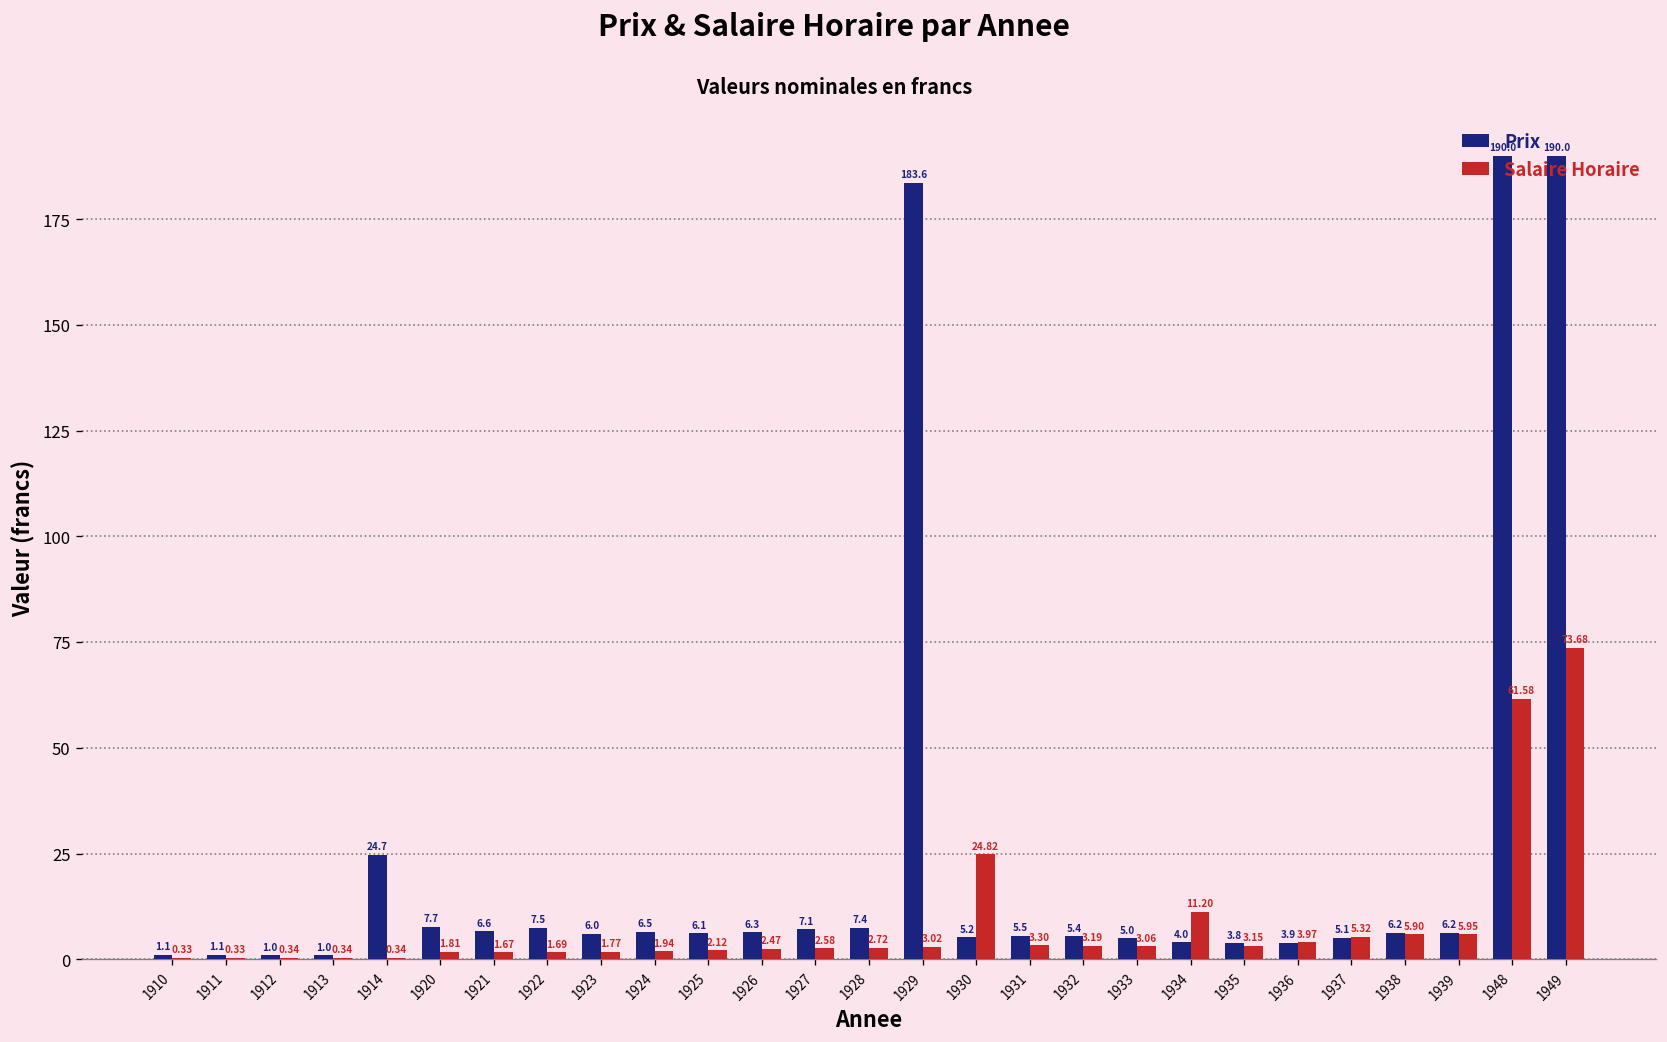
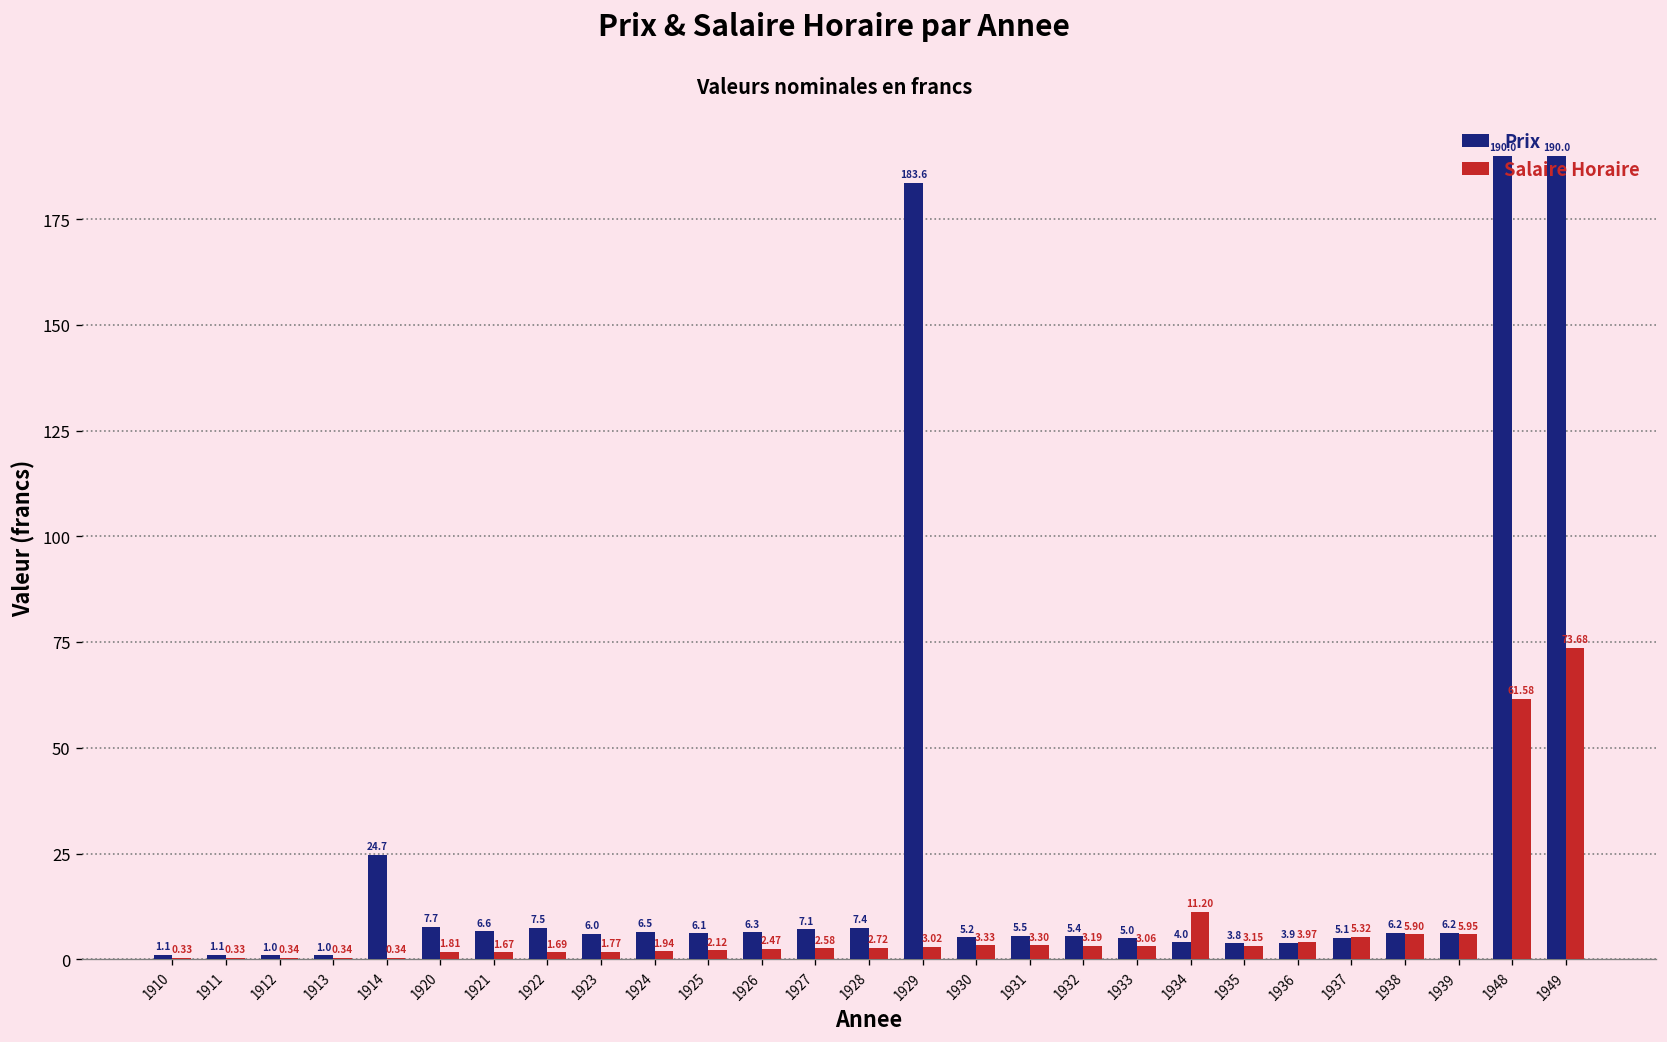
Salaire Horaire, 1930: 24.82 -> 3.33
